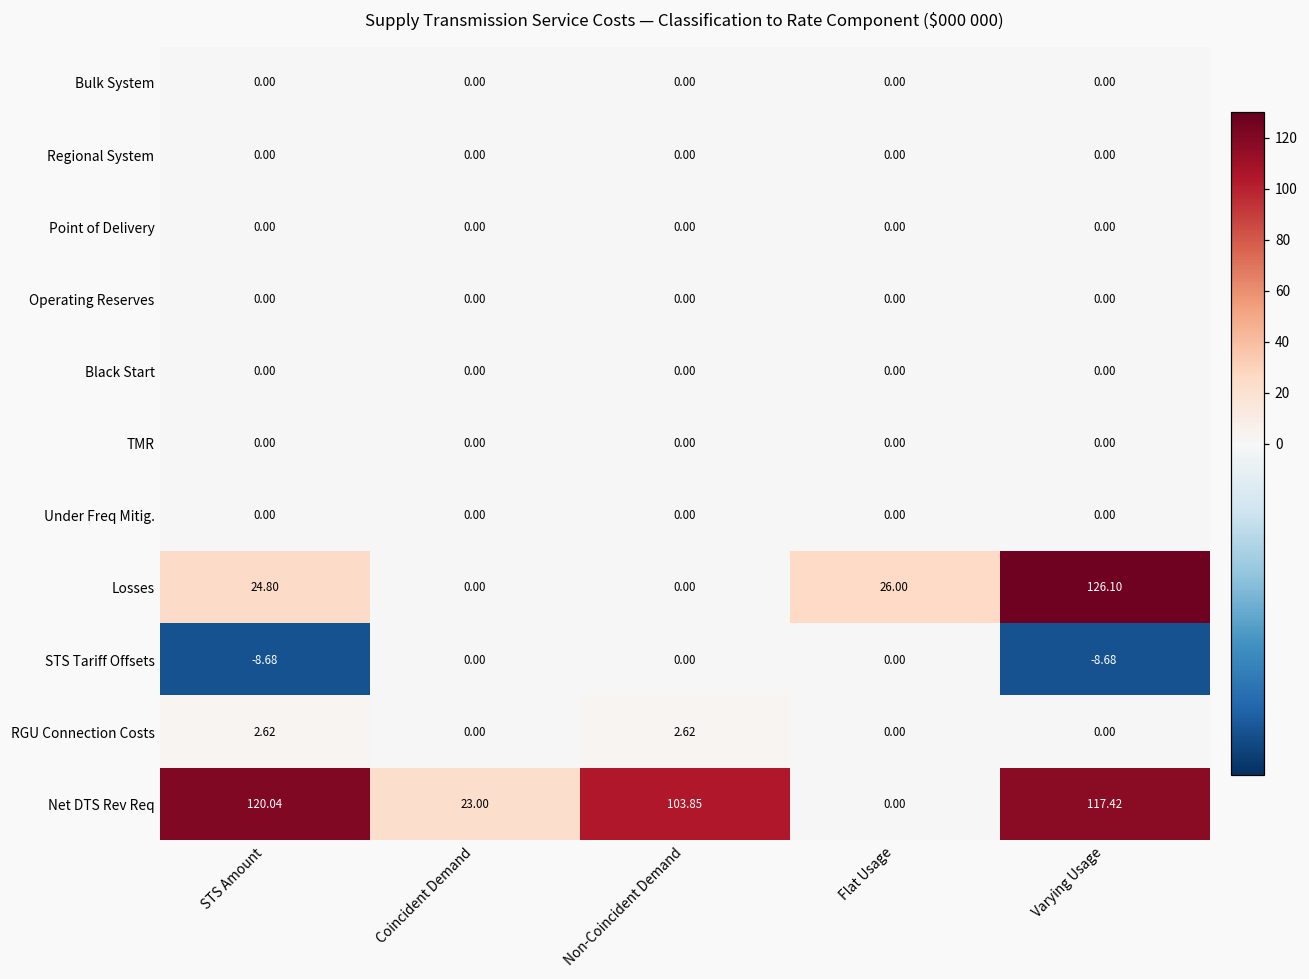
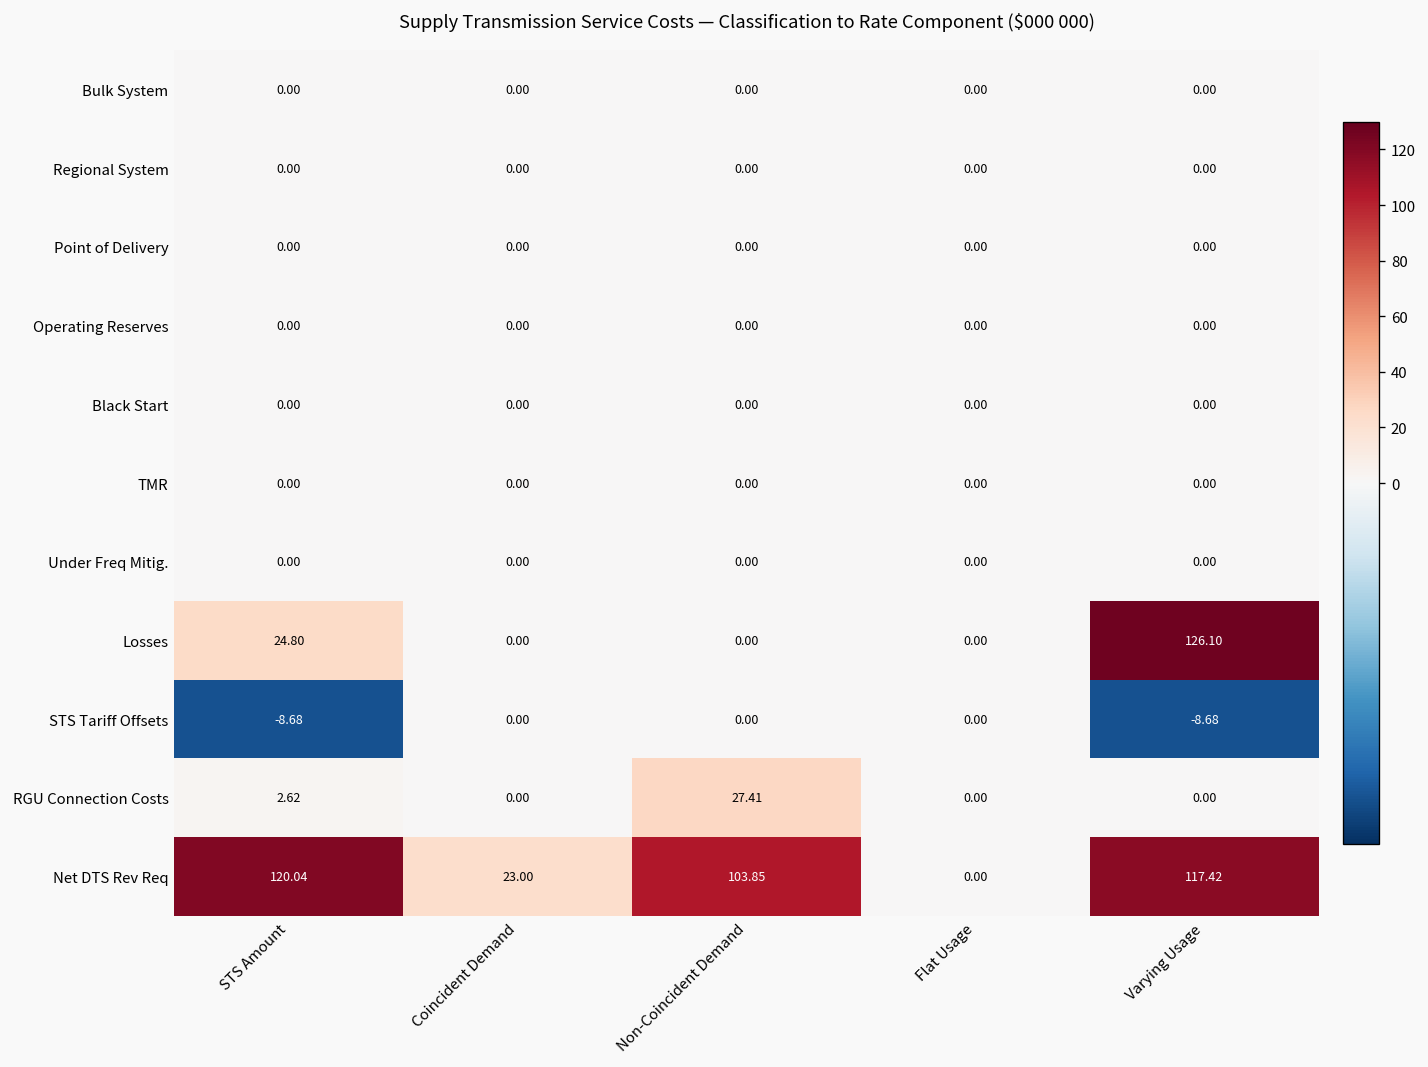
Losses, Flat Usage: 26.00 -> 0.00
RGU Connection Costs, Non-Coincident Demand: 2.62 -> 27.41
